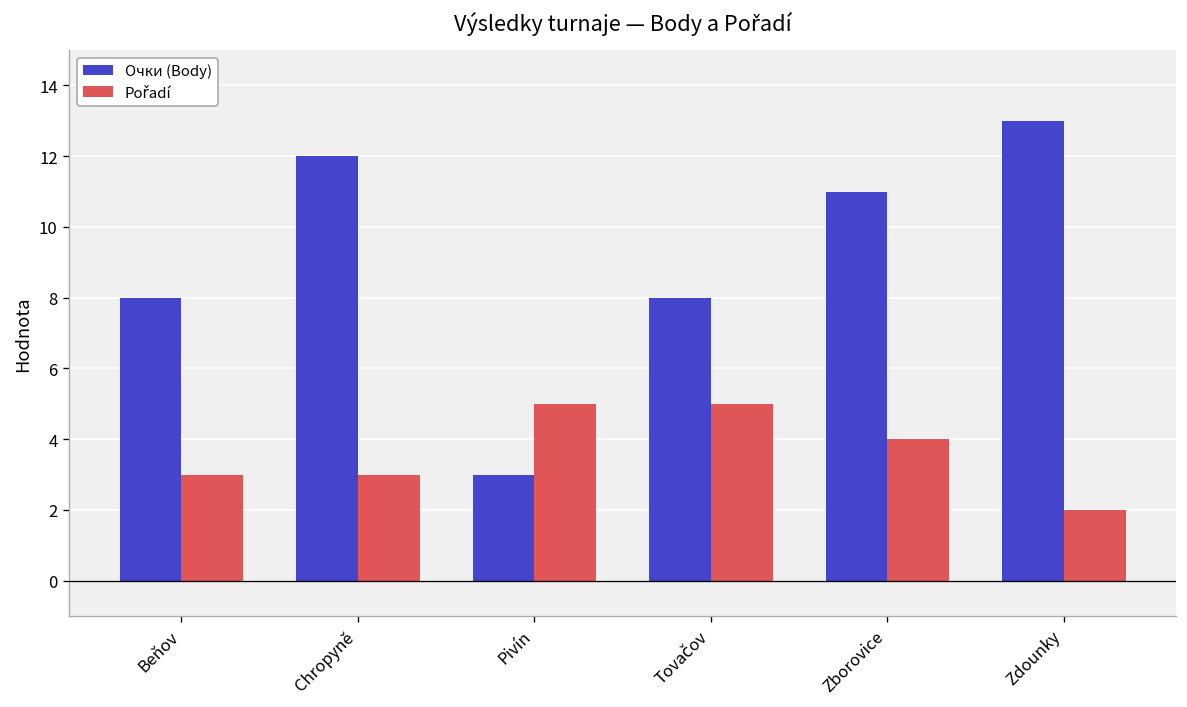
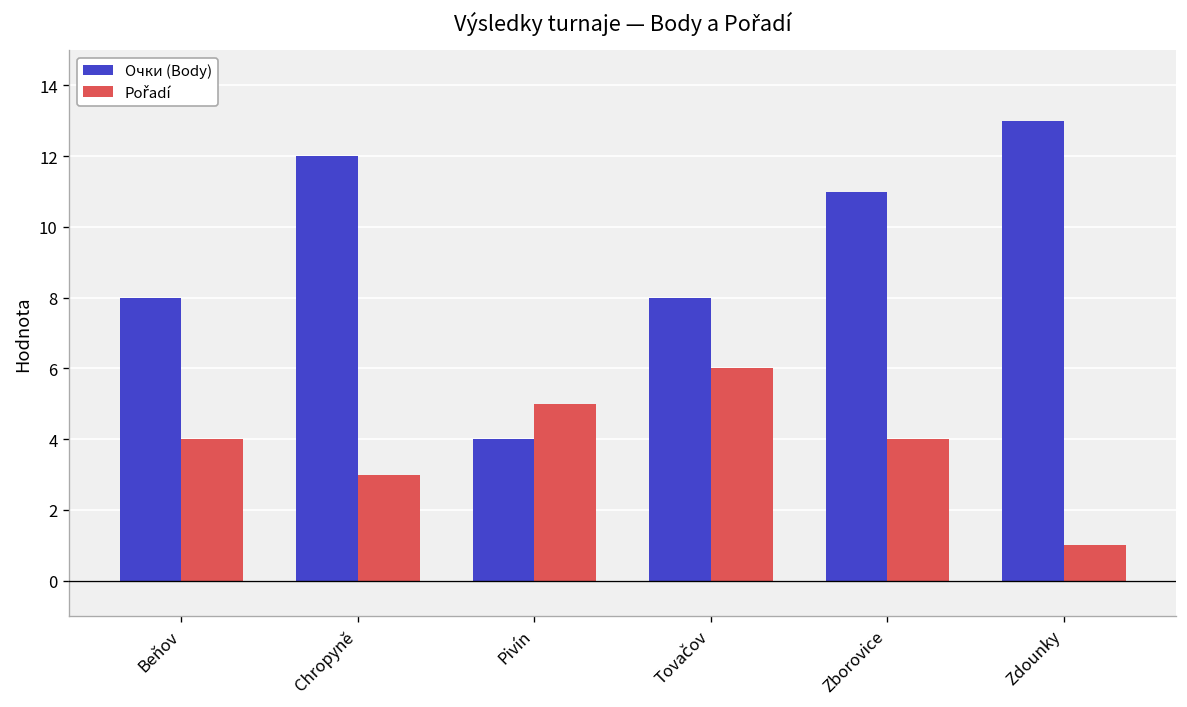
Pořadí, Beňov: 3 -> 4
Очки (Body), Pivín: 3 -> 4
Pořadí, Tovačov: 5 -> 6
Pořadí, Zdounky: 2 -> 1
